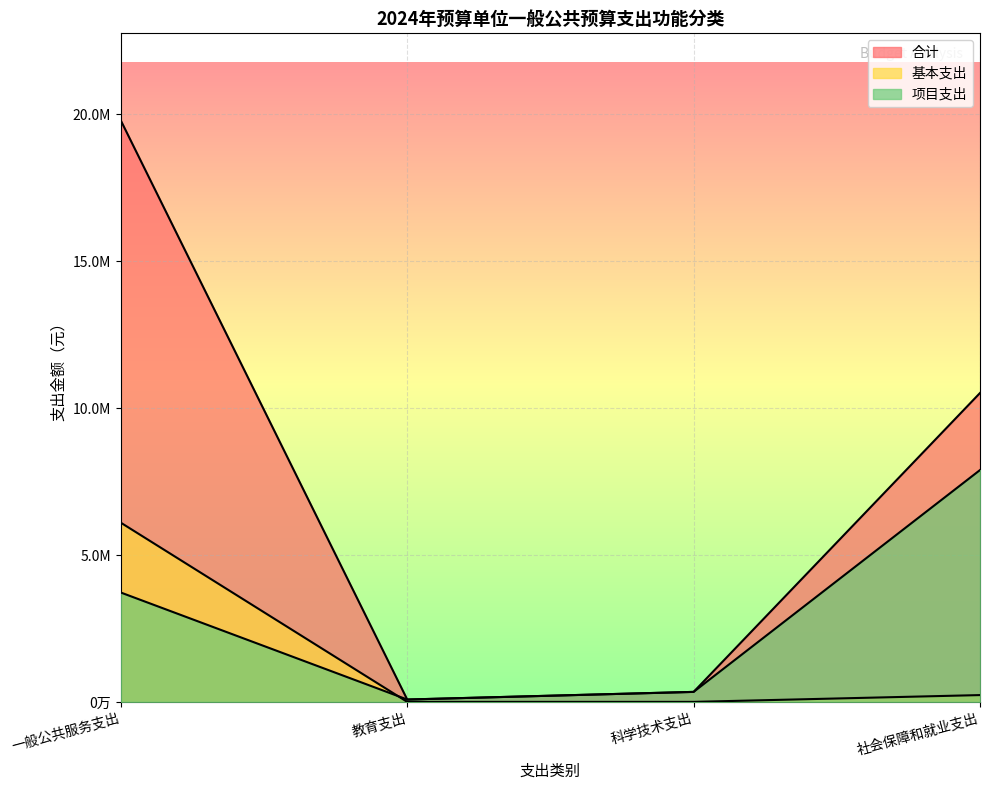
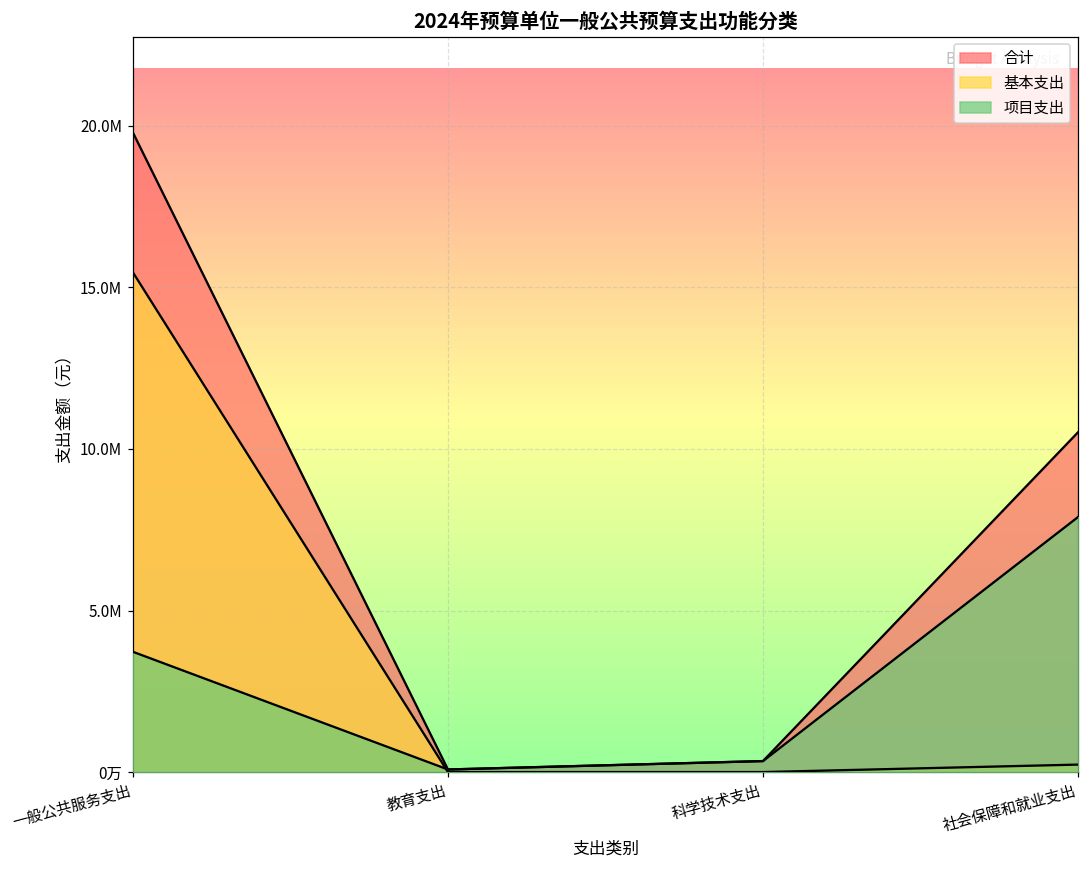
基本支出, 一般公共服务支出: 6100000 -> 15500000
